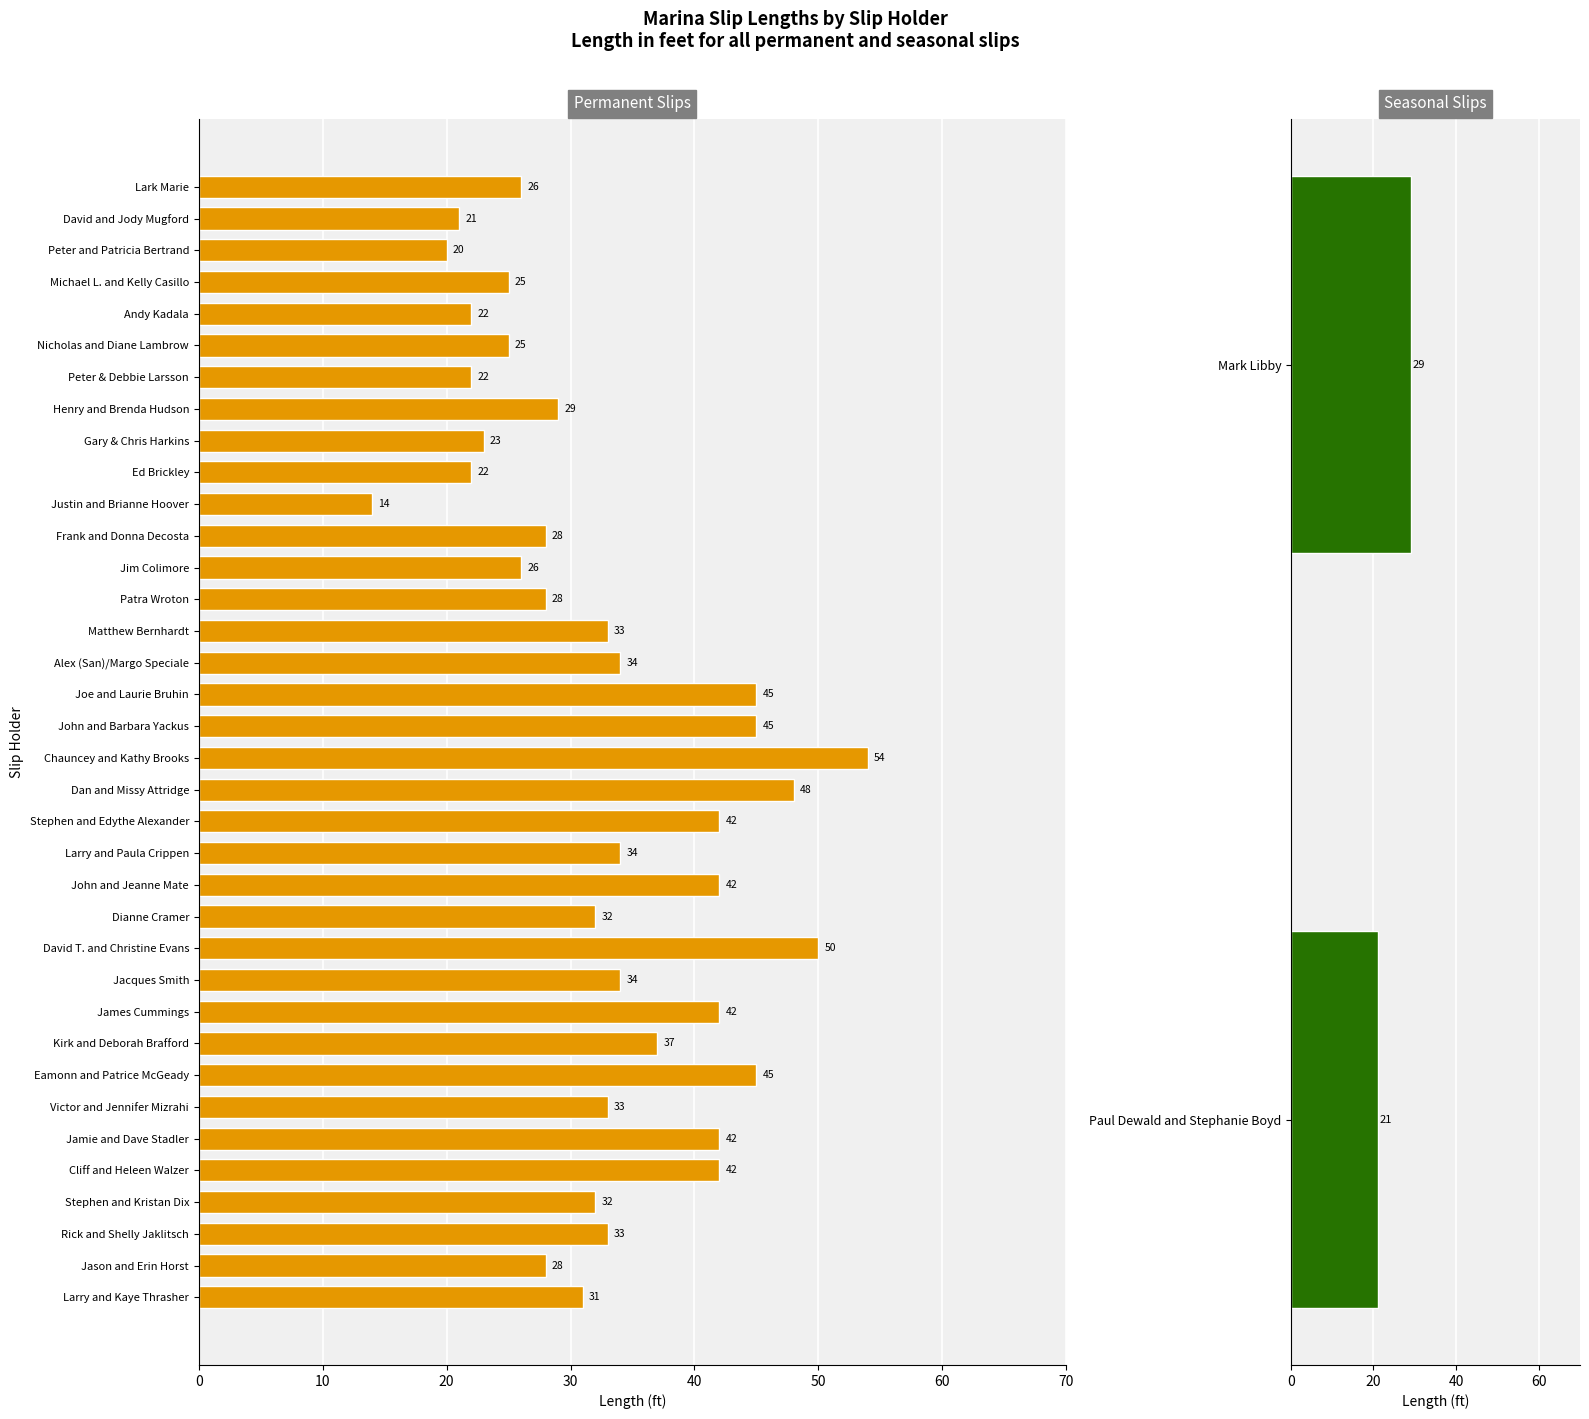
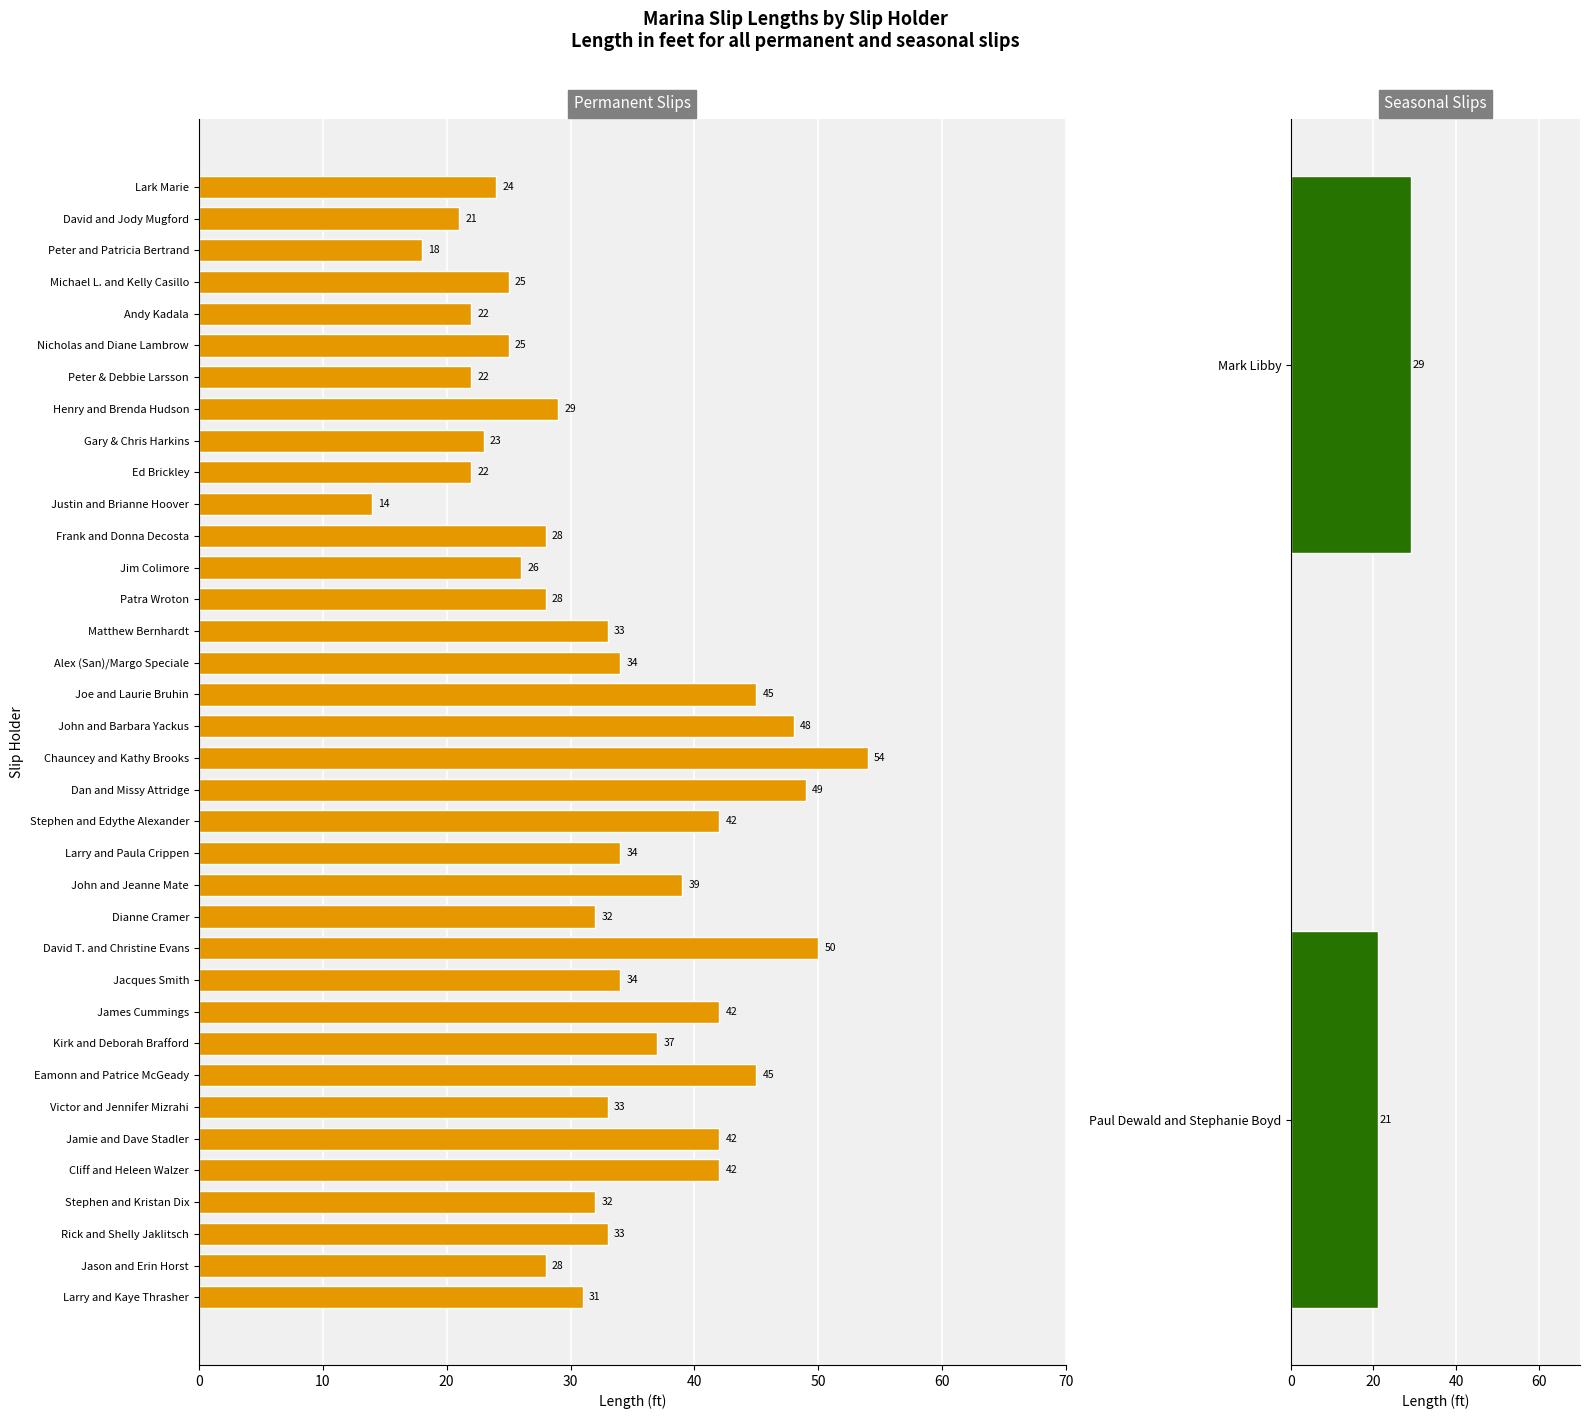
Permanent Slips, Lark Marie: 26 -> 24
Permanent Slips, Peter and Patricia Bertrand: 20 -> 18
Permanent Slips, John and Barbara Yackus: 45 -> 48
Permanent Slips, Dan and Missy Attridge: 48 -> 49
Permanent Slips, John and Jeanne Mate: 42 -> 39
